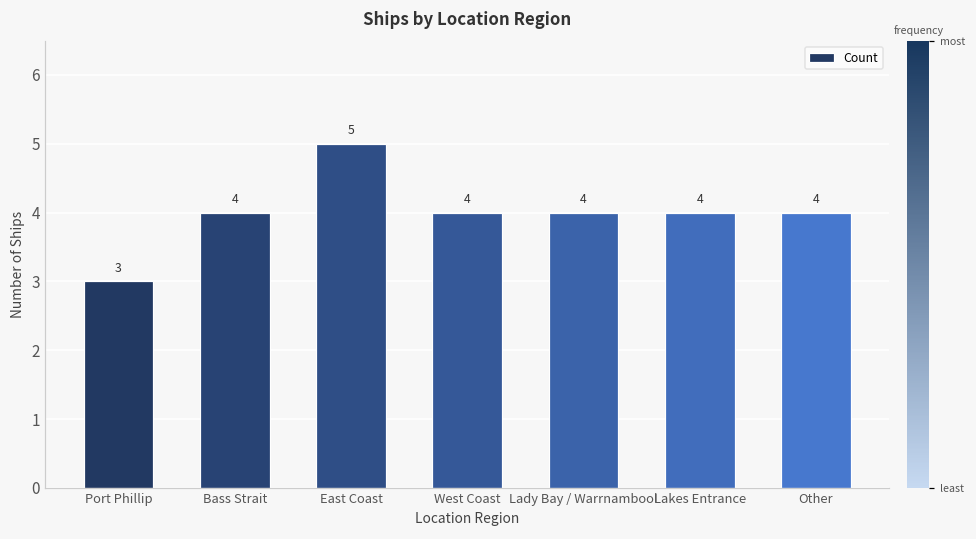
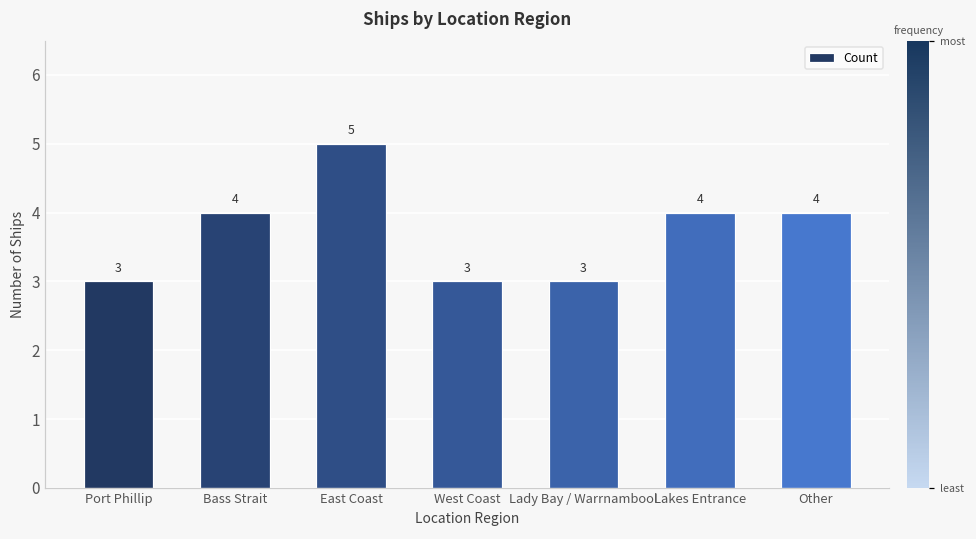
West Coast: 4 -> 3
Lady Bay / Warrnambool: 4 -> 3
